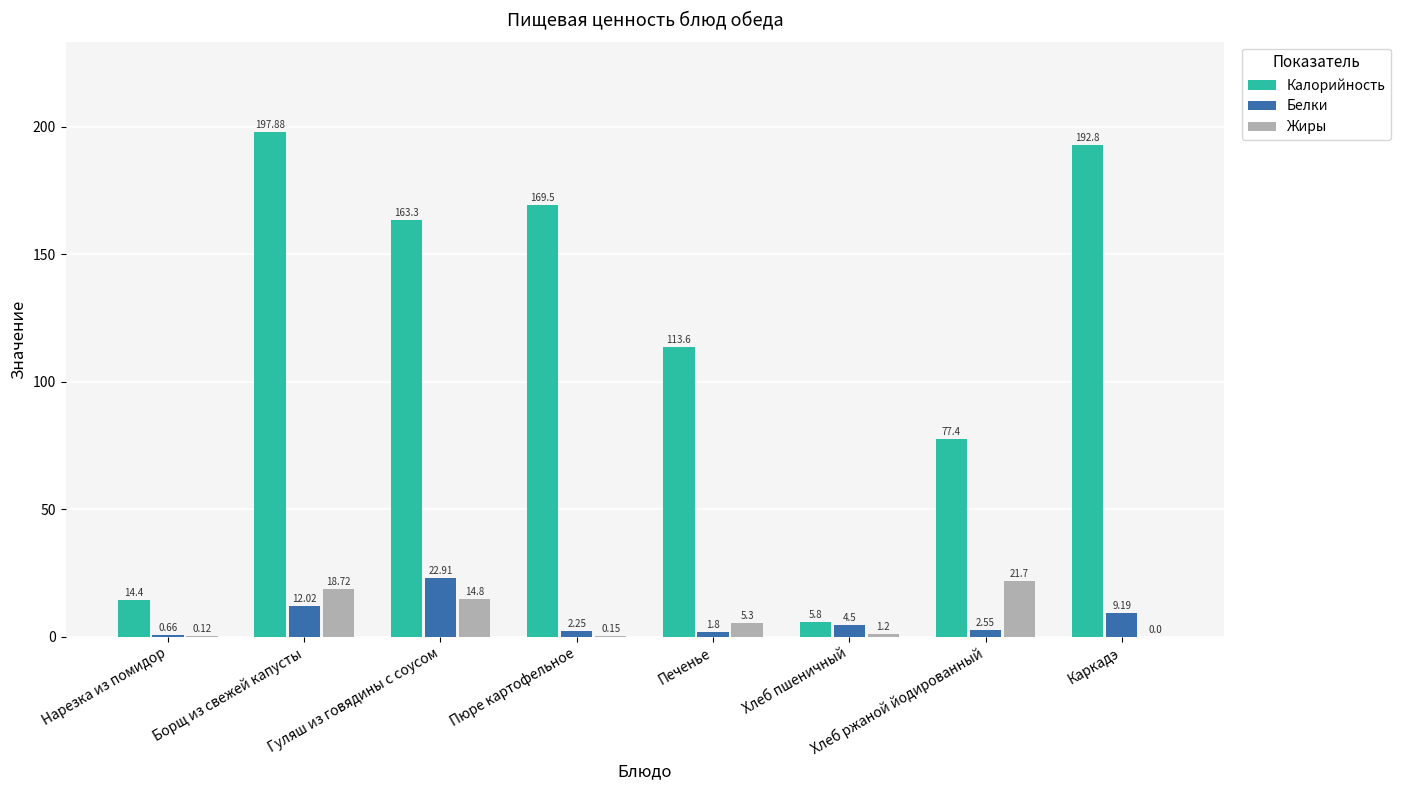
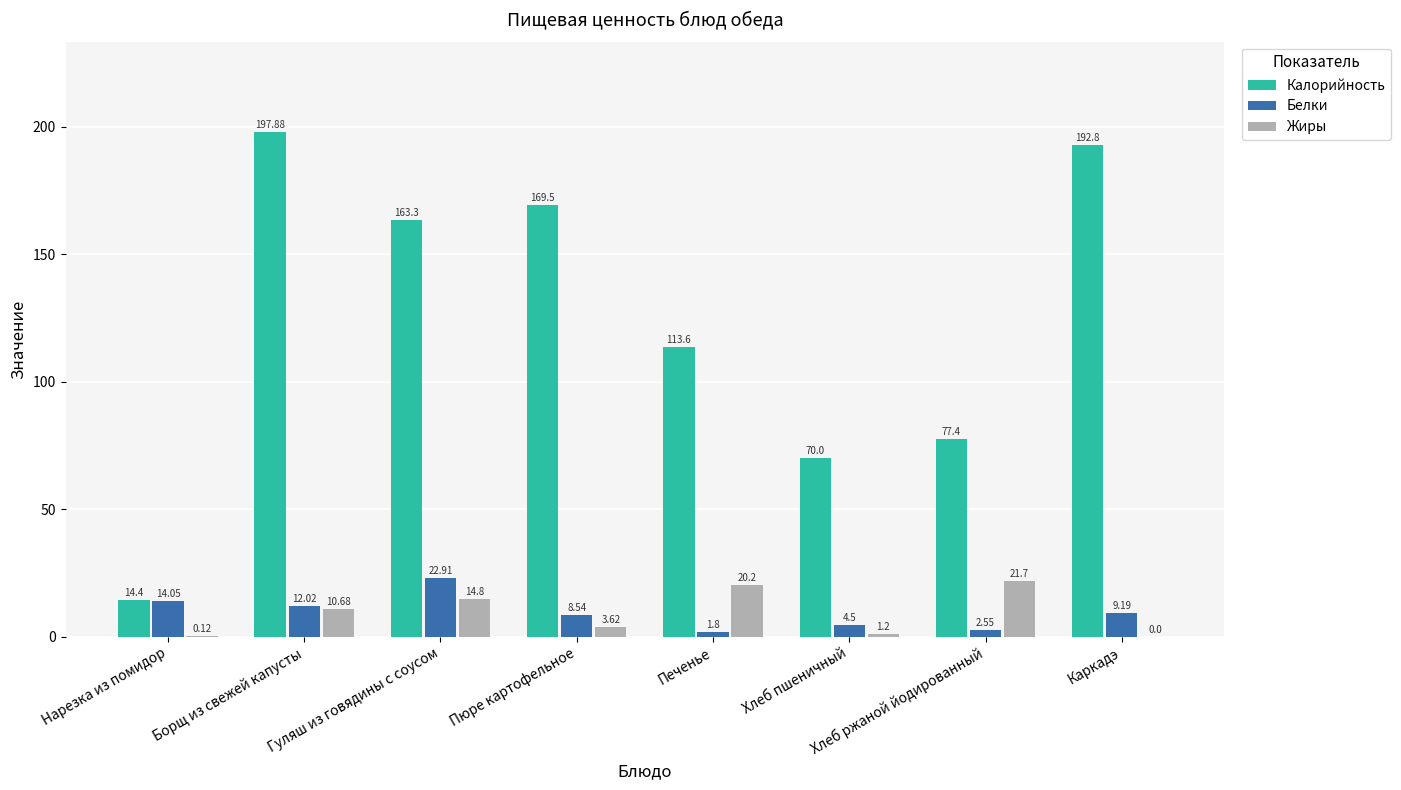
Белки, Нарезка из помидор: 0.66 -> 14.05
Жиры, Борщ из свежей капусты: 18.72 -> 10.68
Белки, Пюре картофельное: 2.25 -> 8.54
Жиры, Пюре картофельное: 0.15 -> 3.62
Жиры, Печенье: 5.3 -> 20.2
Калорийность, Хлеб пшеничный: 5.8 -> 70.0
